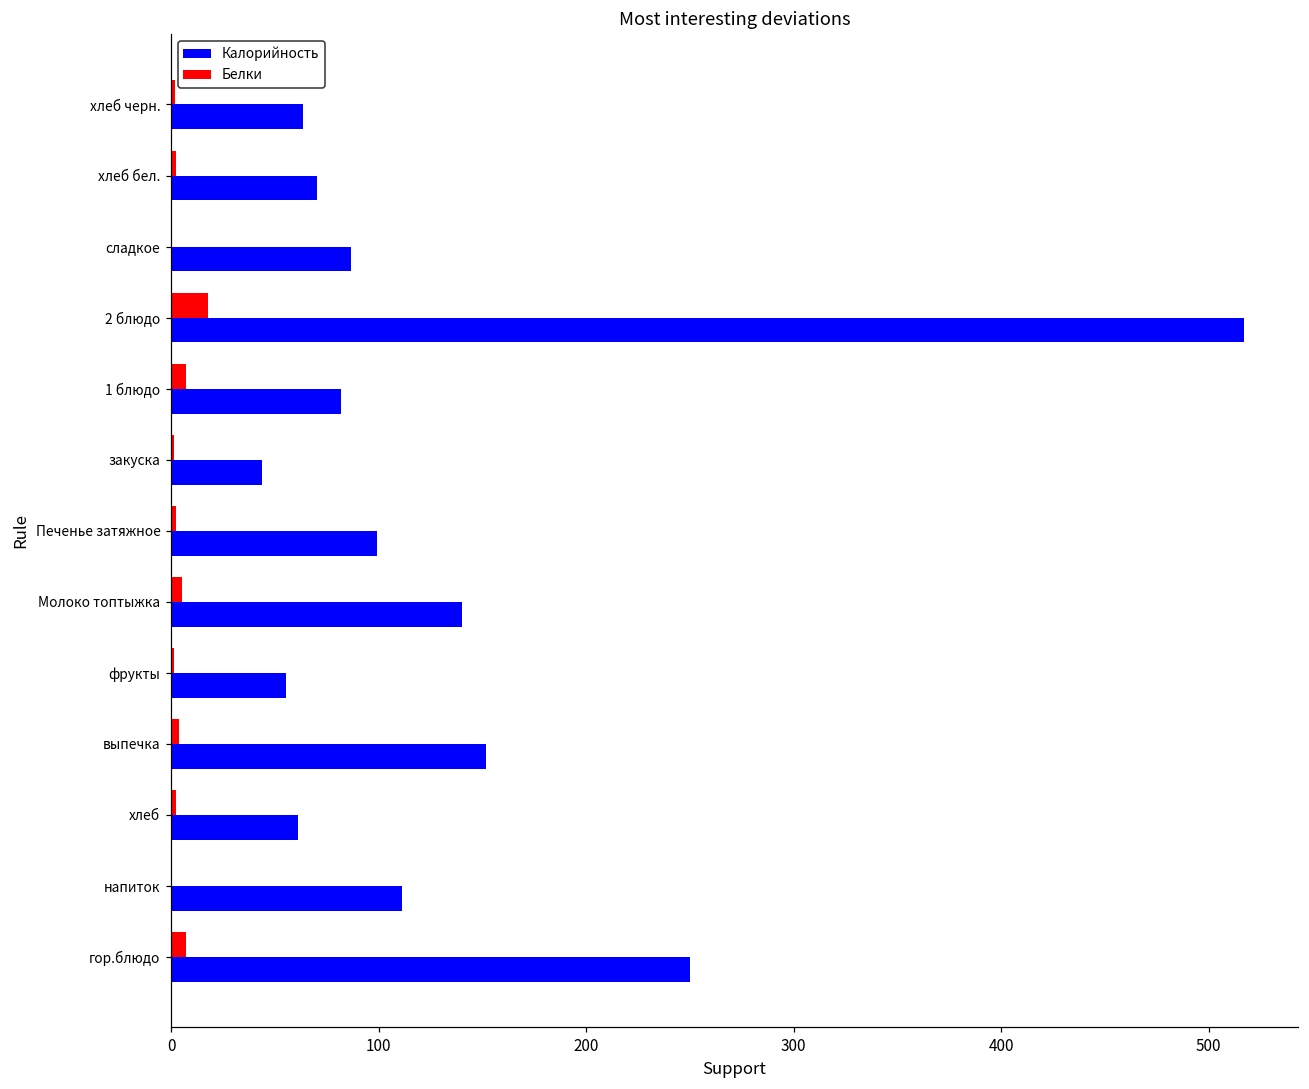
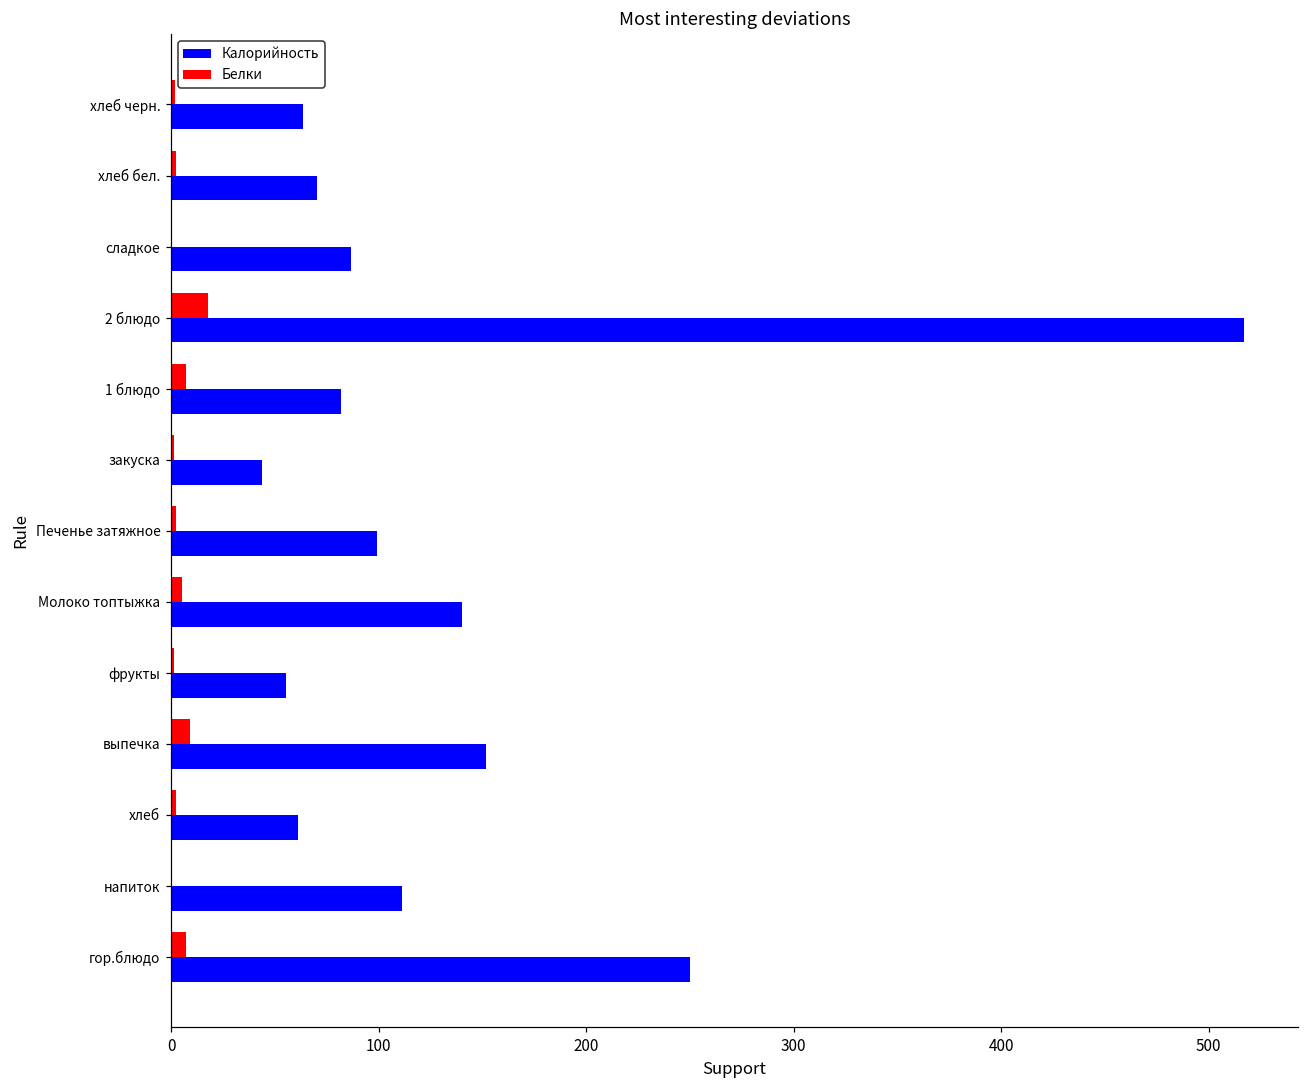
Белки, выпечка: 4 -> 9
